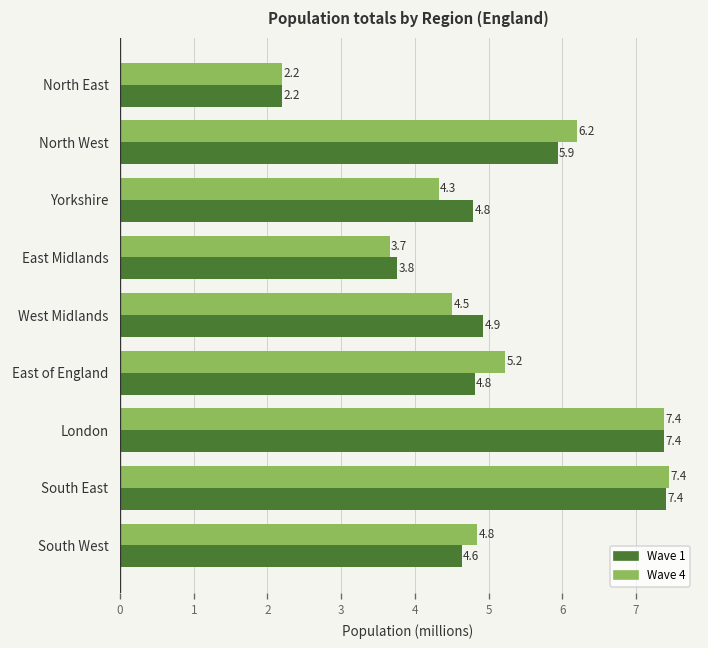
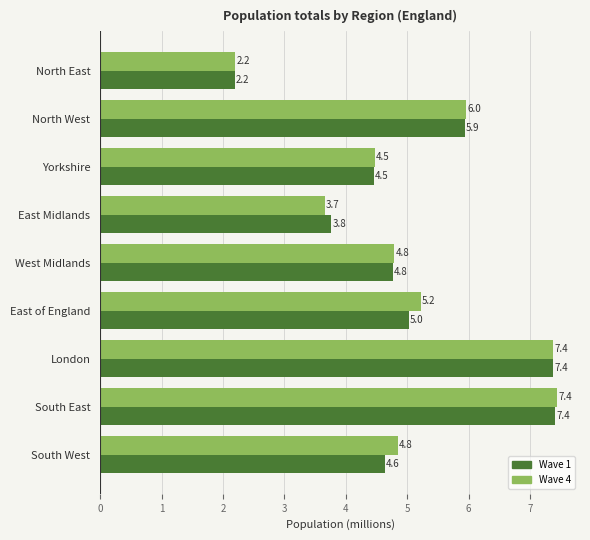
Wave 4, North West: 6.2 -> 6.0
Wave 4, Yorkshire: 4.3 -> 4.5
Wave 1, Yorkshire: 4.8 -> 4.5
Wave 4, West Midlands: 4.5 -> 4.8
Wave 1, West Midlands: 4.9 -> 4.8
Wave 1, East of England: 4.8 -> 5.0
